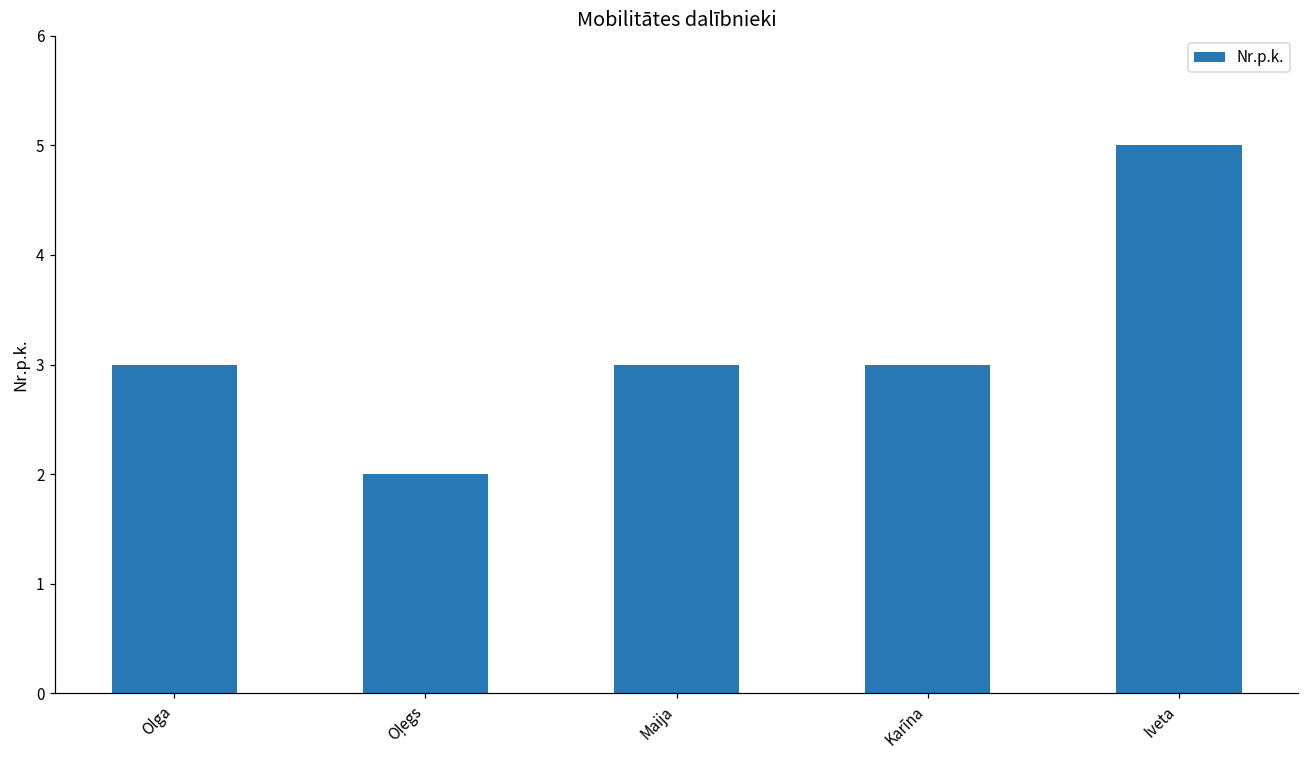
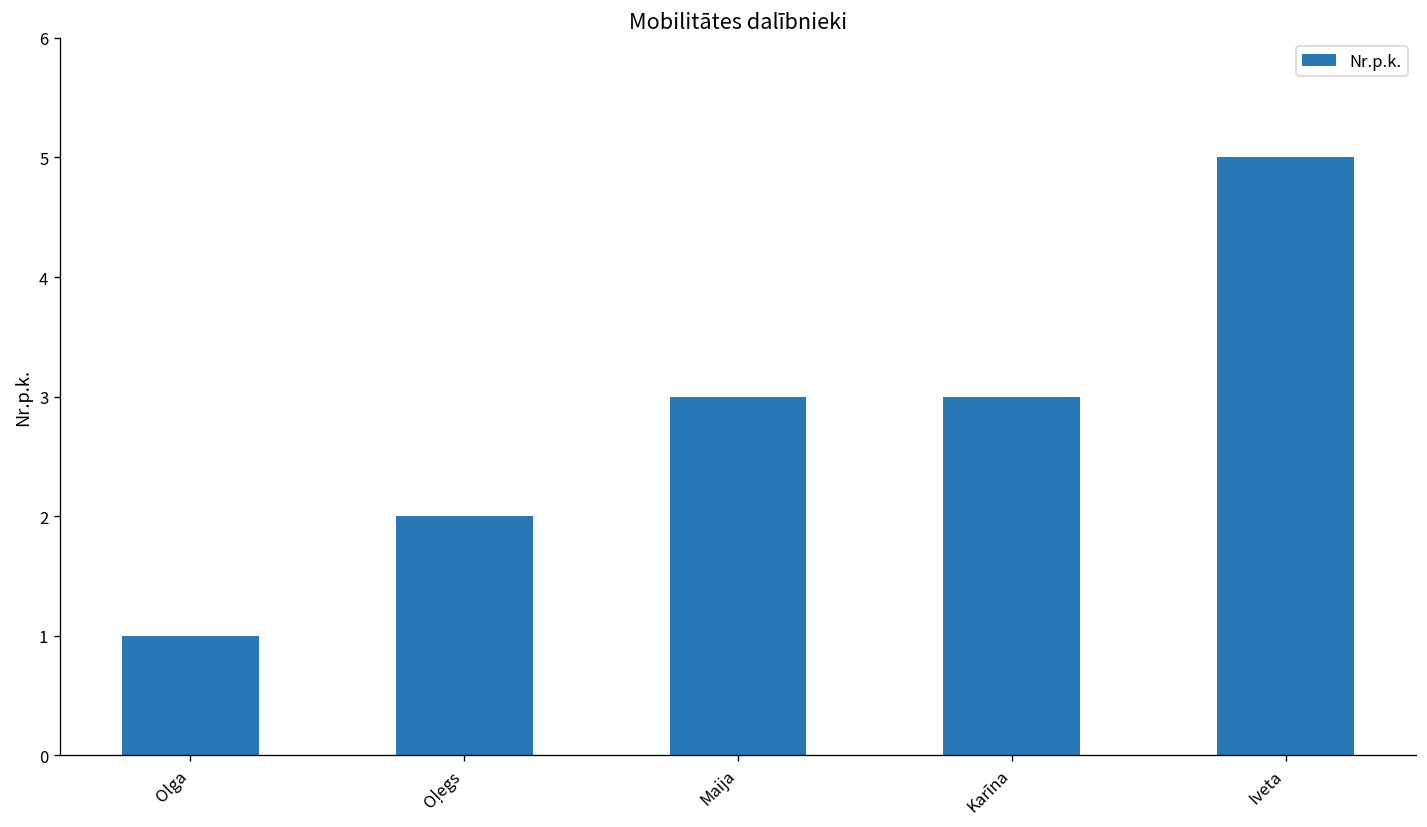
Olga: 3 -> 1
